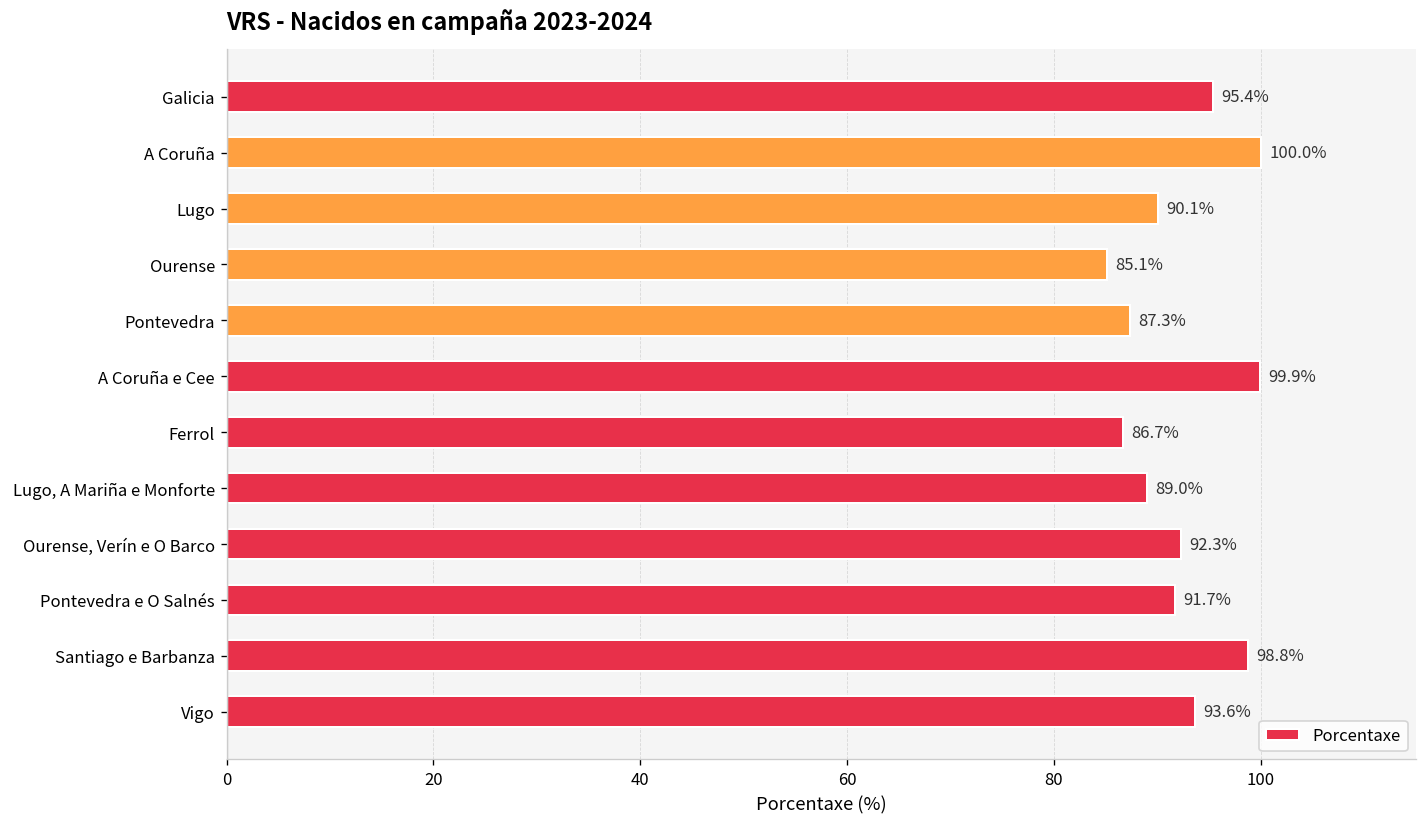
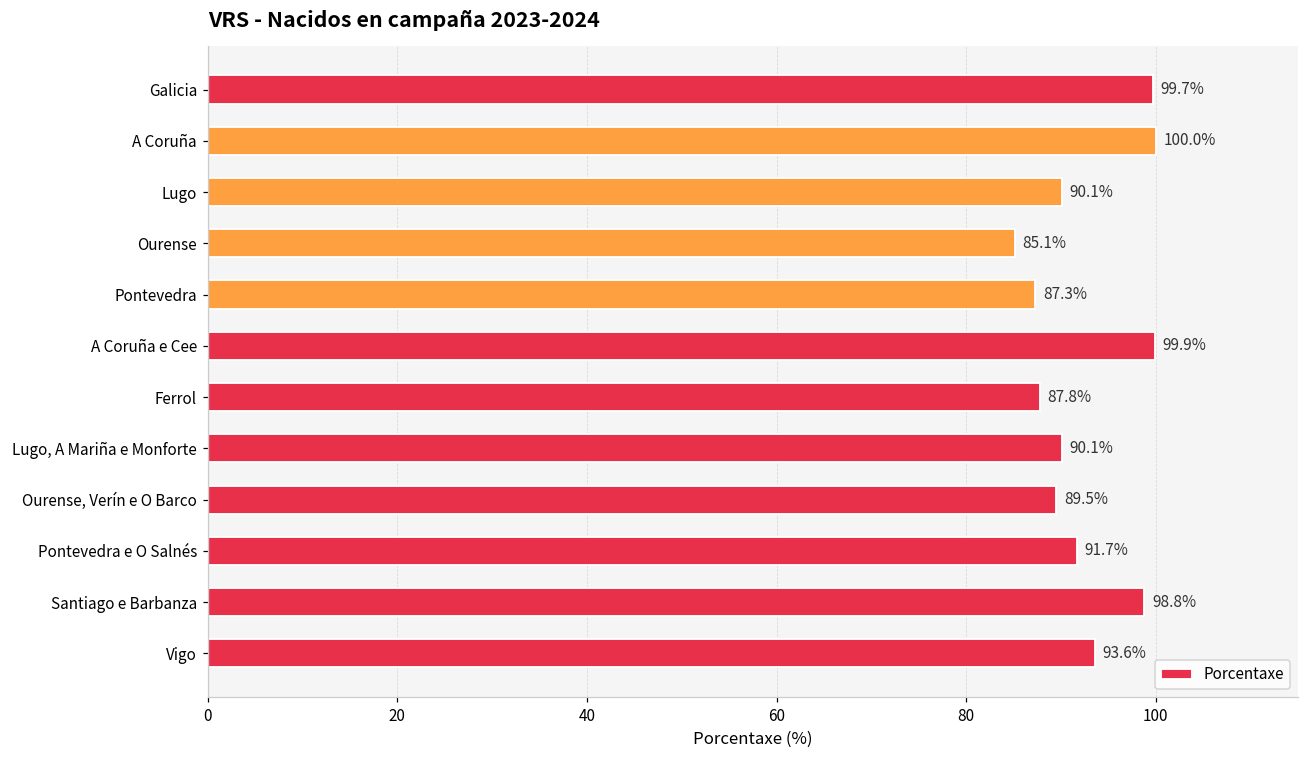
Galicia: 95.4% -> 99.7%
Ferrol: 86.7% -> 87.8%
Lugo, A Mariña e Monforte: 89.0% -> 90.1%
Ourense, Verín e O Barco: 92.3% -> 89.5%
